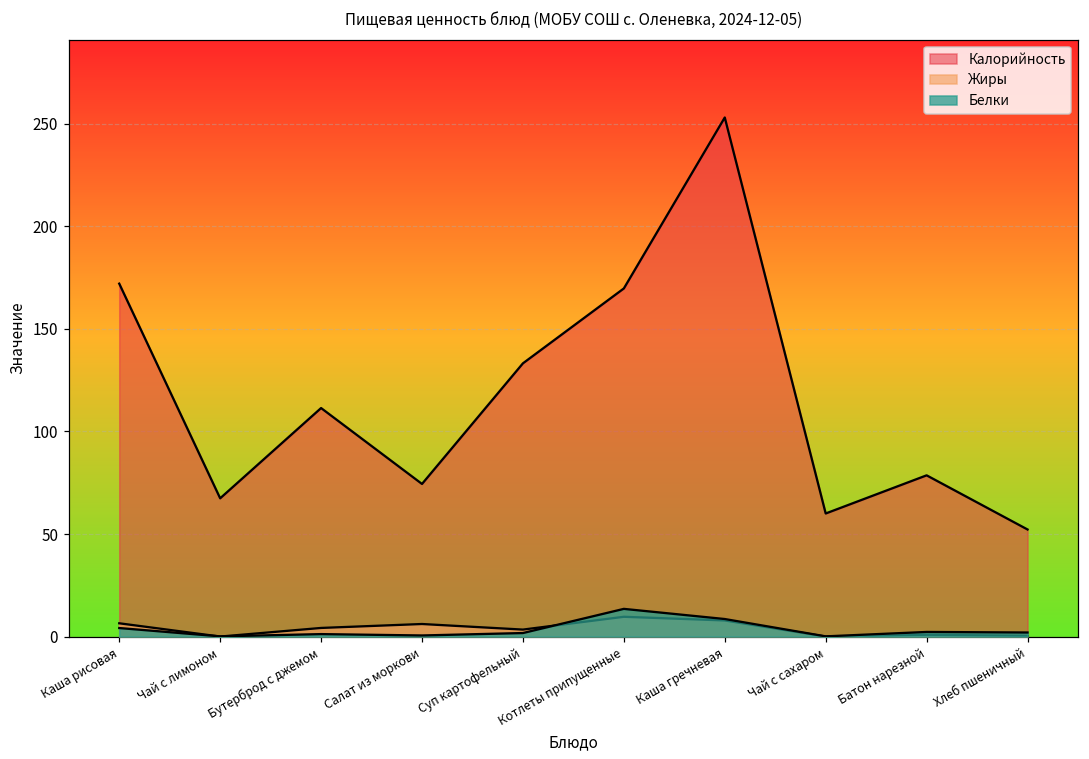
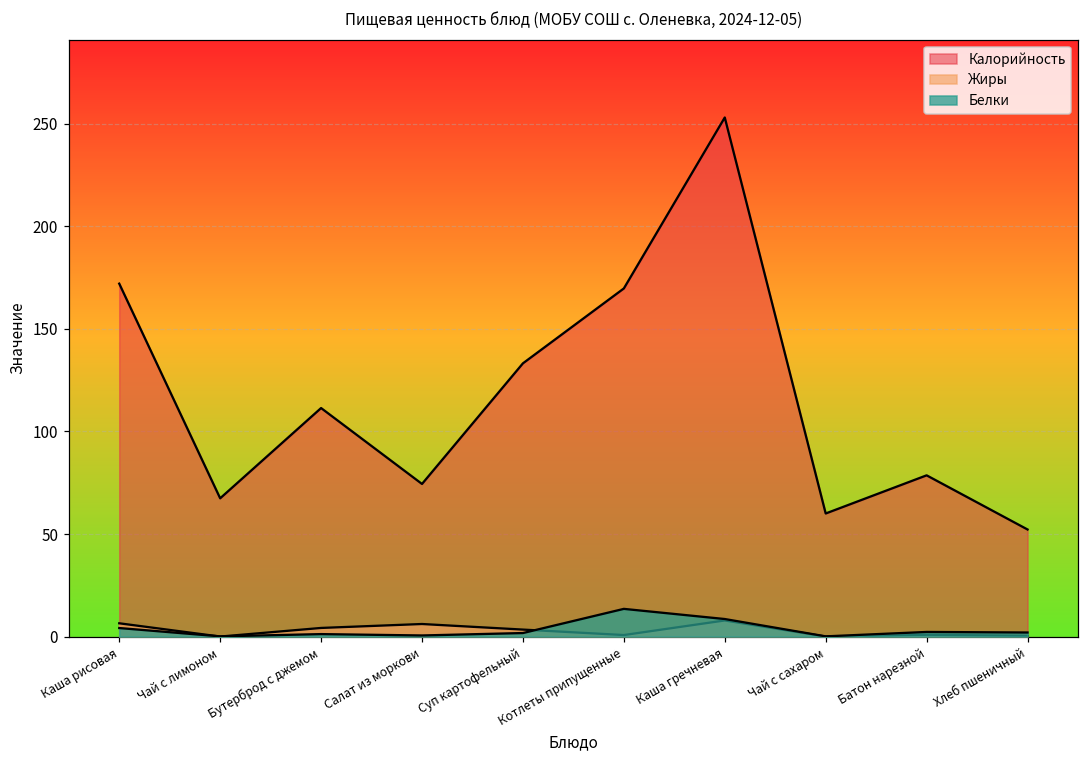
Жиры, Котлеты припущенные: 10 -> 1
